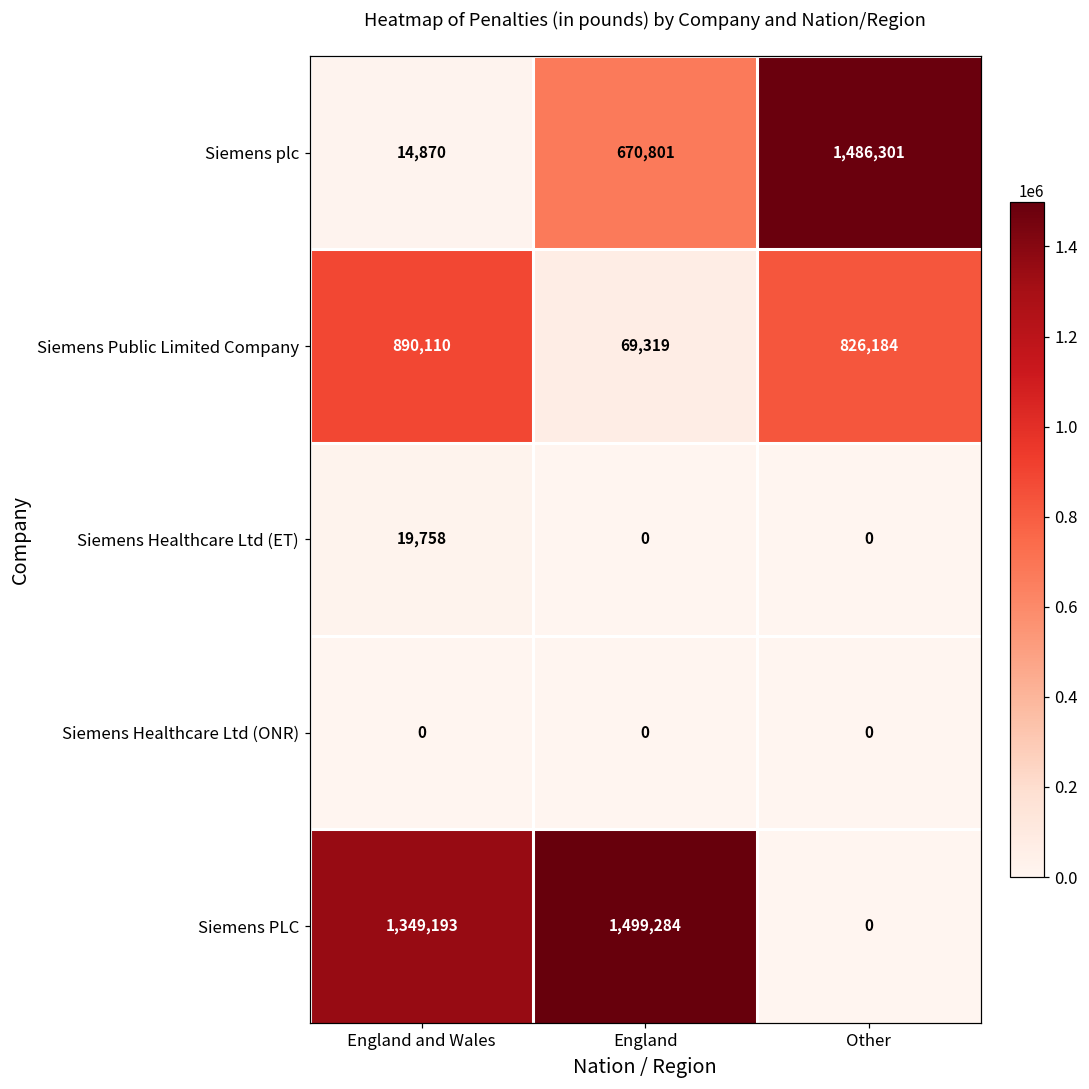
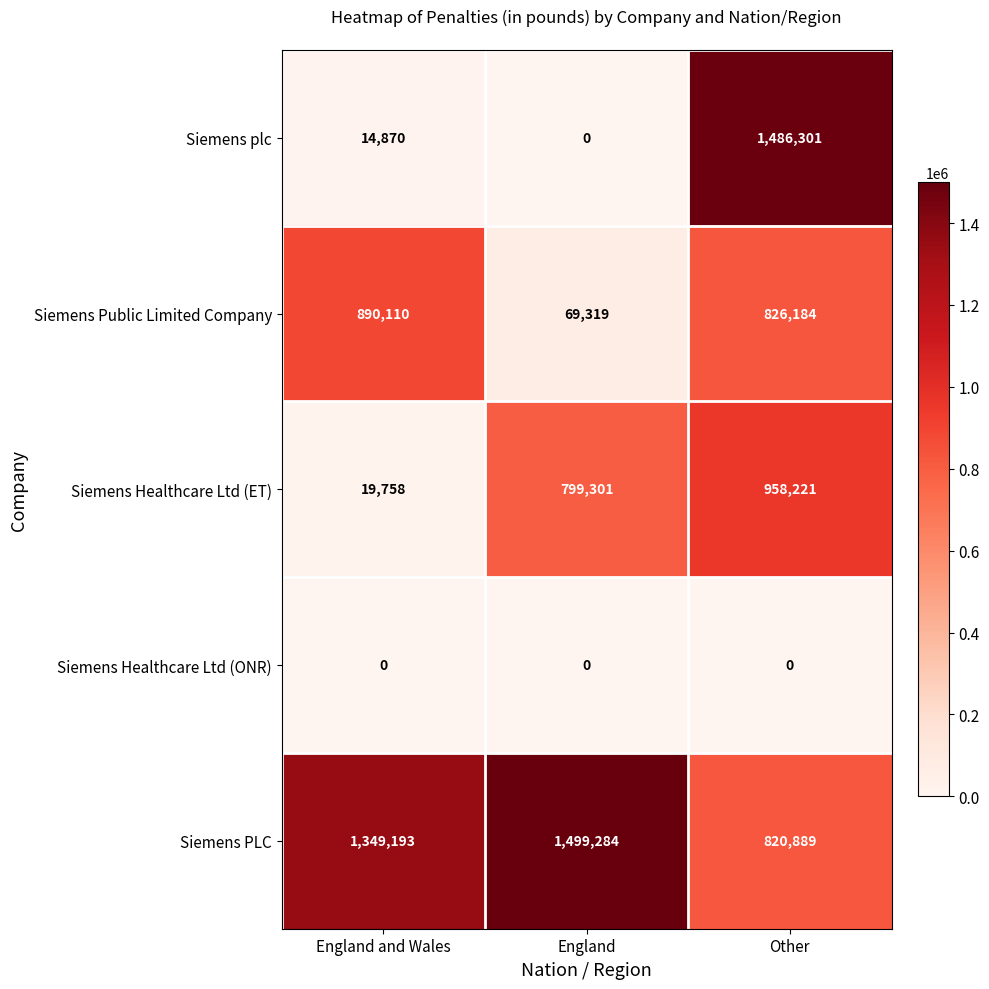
Siemens plc, England: 670,801 -> 0
Siemens Healthcare Ltd (ET), England: 0 -> 799,301
Siemens Healthcare Ltd (ET), Other: 0 -> 958,221
Siemens PLC, Other: 0 -> 820,889
